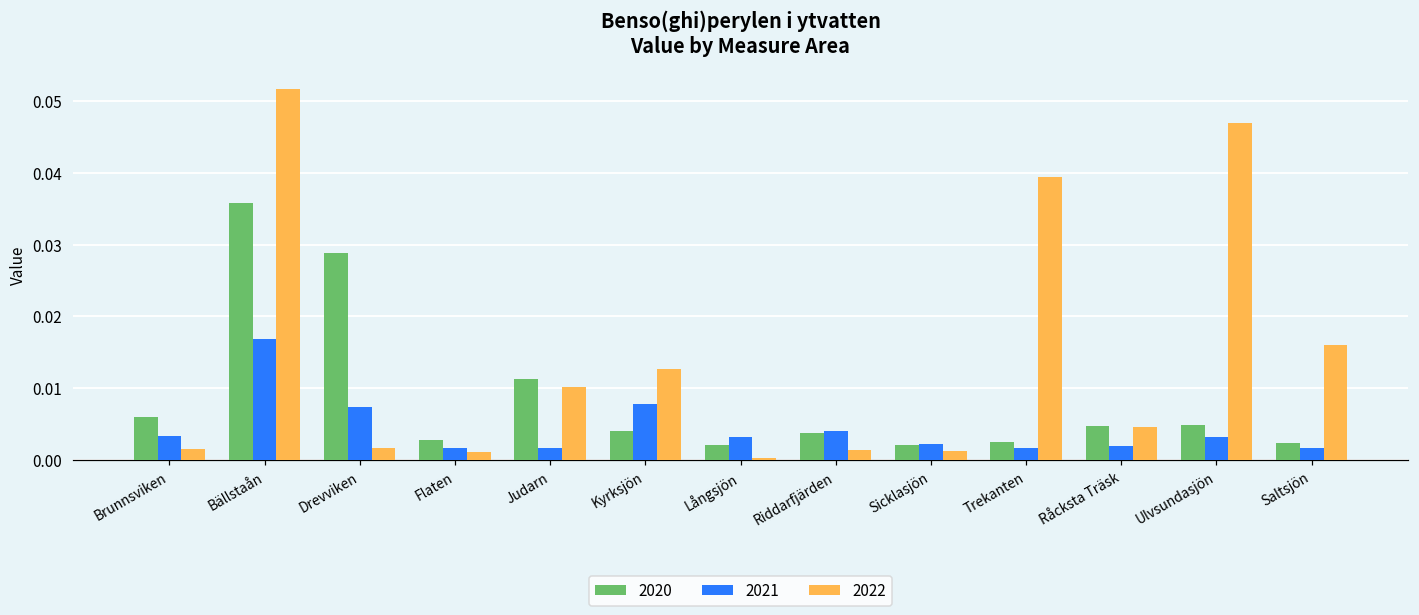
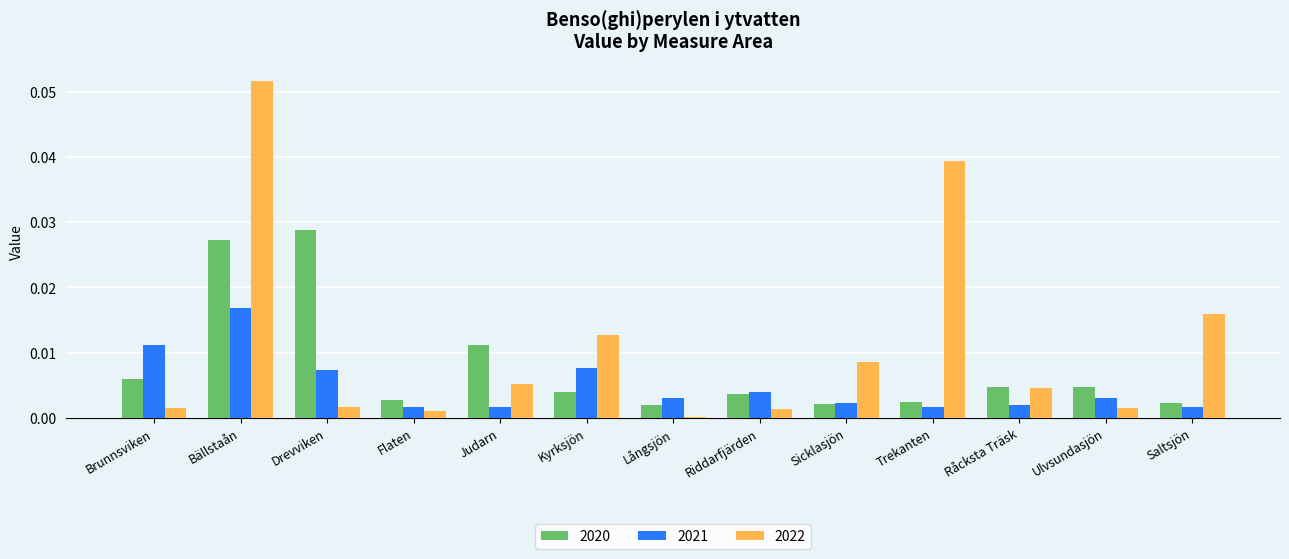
2021, Brunnsviken: 0.003 -> 0.011
2020, Bällstaån: 0.036 -> 0.027
2022, Judarn: 0.010 -> 0.005
2022, Sicklasjön: 0.001 -> 0.009
2022, Ulvsundasjön: 0.047 -> 0.002
